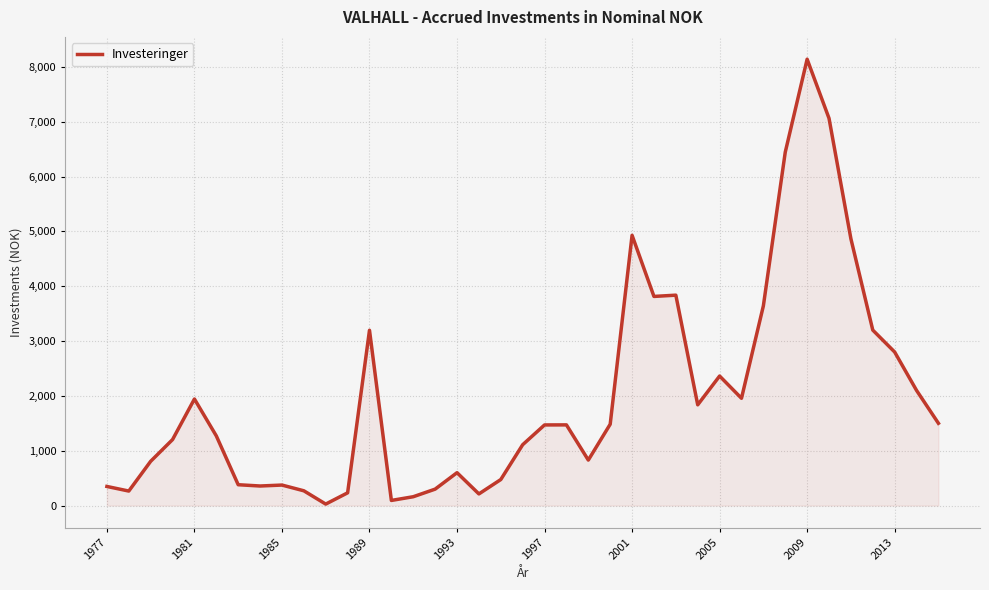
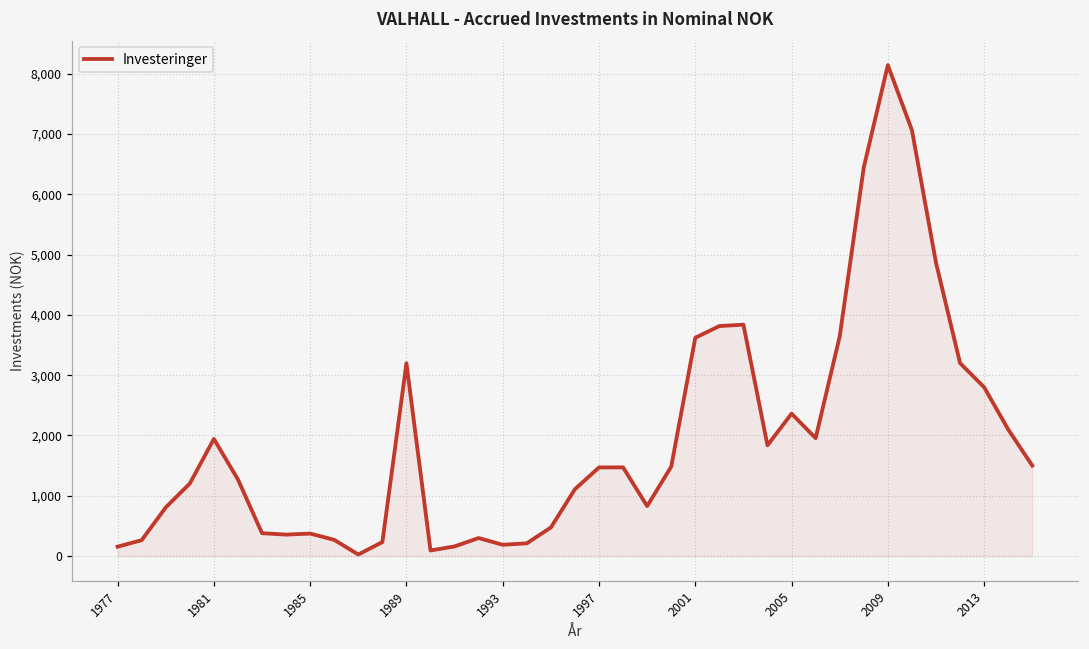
1977: 300 -> 200
1993: 600 -> 200
2001: 4,900 -> 3,600
